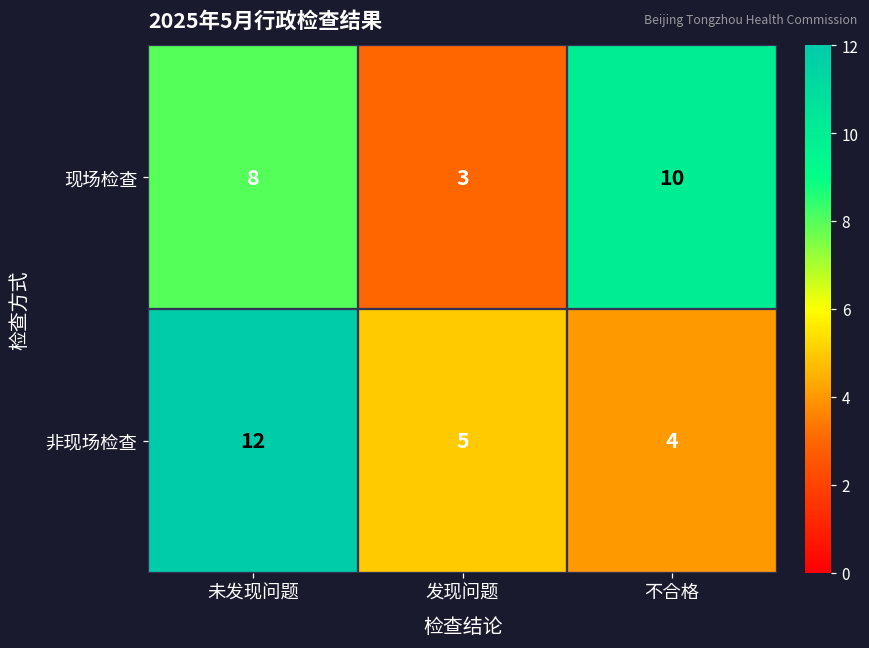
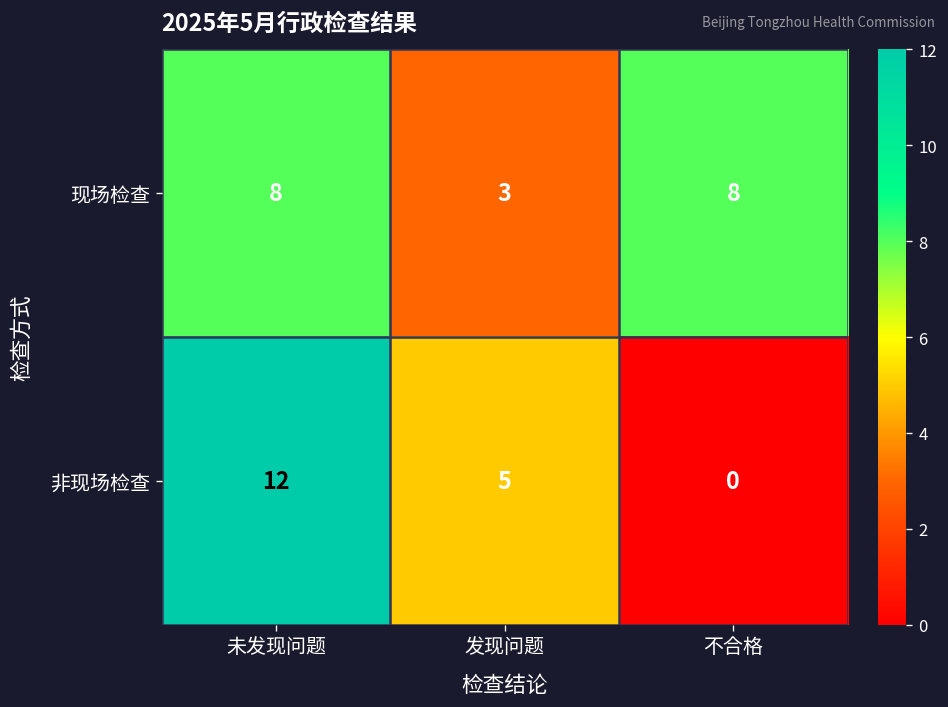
现场检查, 不合格: 10 -> 8
非现场检查, 不合格: 4 -> 0
